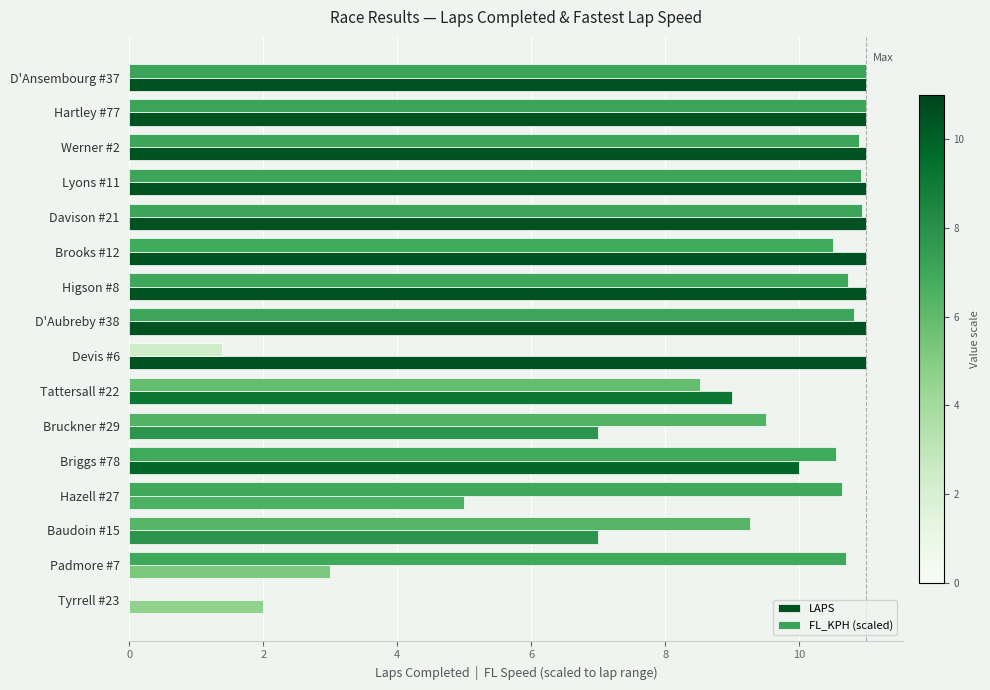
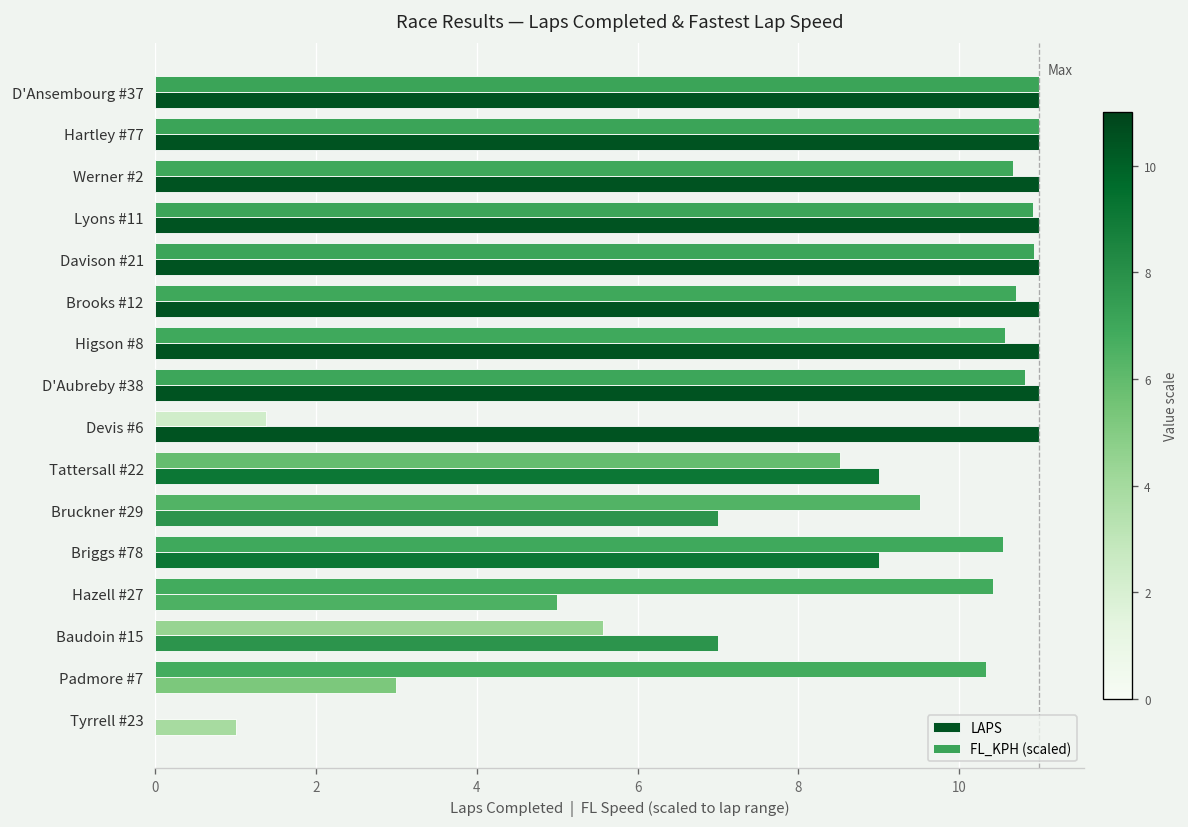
FL_KPH (scaled), Werner #2: 10.9 -> 10.7
FL_KPH (scaled), Brooks #12: 10.5 -> 10.7
FL_KPH (scaled), Higson #8: 10.7 -> 10.6
LAPS, Briggs #78: 10 -> 9
FL_KPH (scaled), Hazell #27: 10.6 -> 10.4
FL_KPH (scaled), Baudoin #15: 9.3 -> 5.6
FL_KPH (scaled), Padmore #7: 10.7 -> 10.3
LAPS, Tyrrell #23: 2 -> 1
